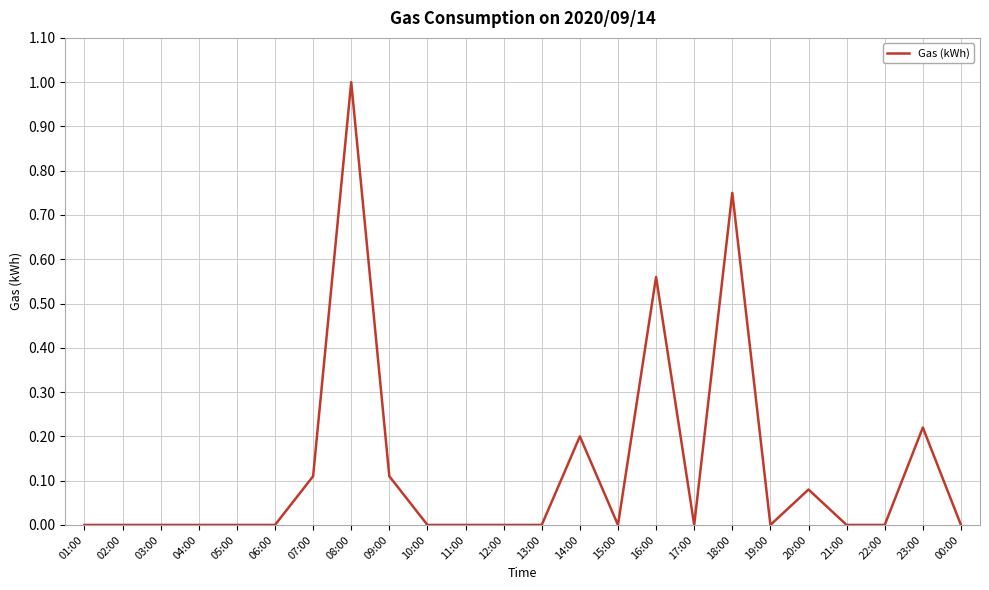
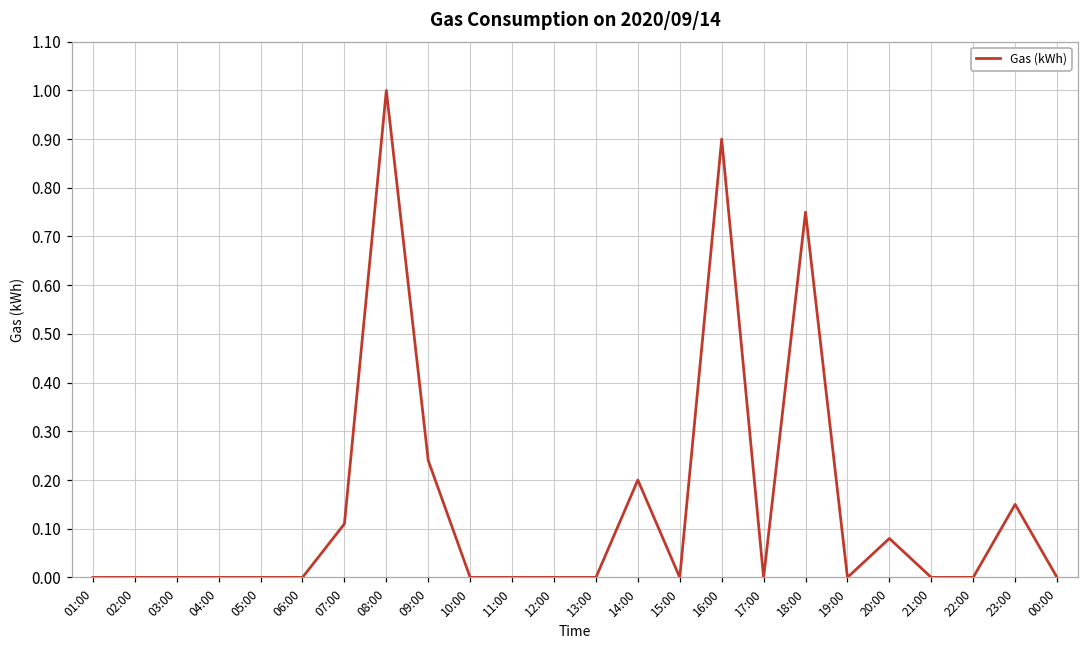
09:00: 0.11 -> 0.24
16:00: 0.56 -> 0.90
23:00: 0.22 -> 0.15
